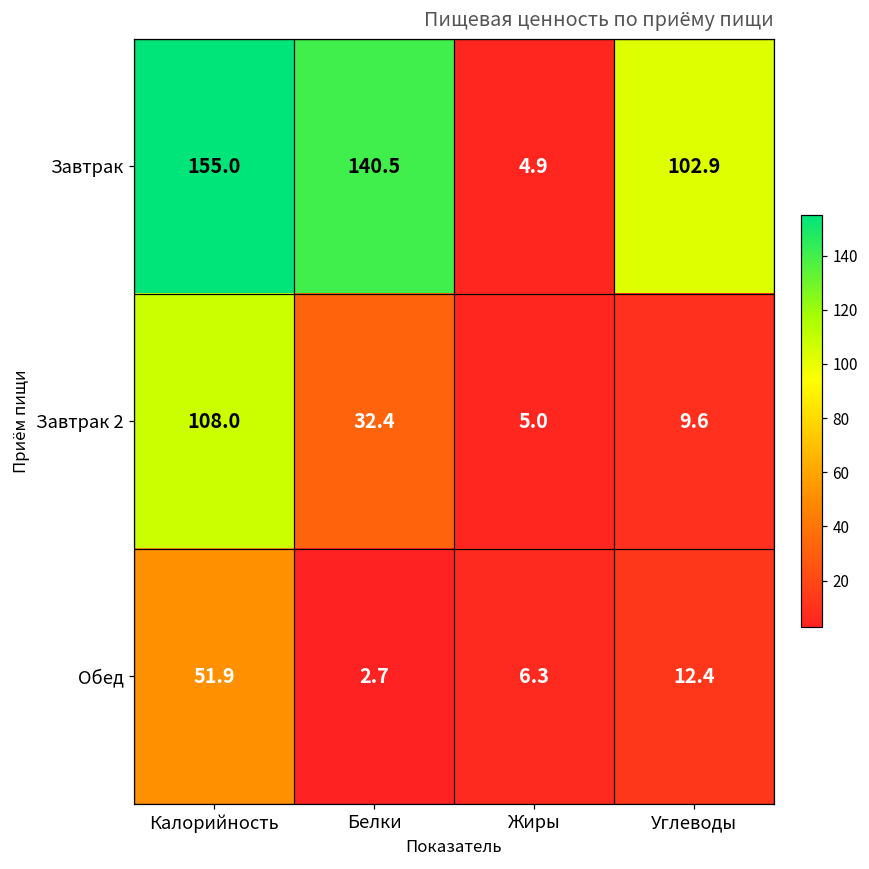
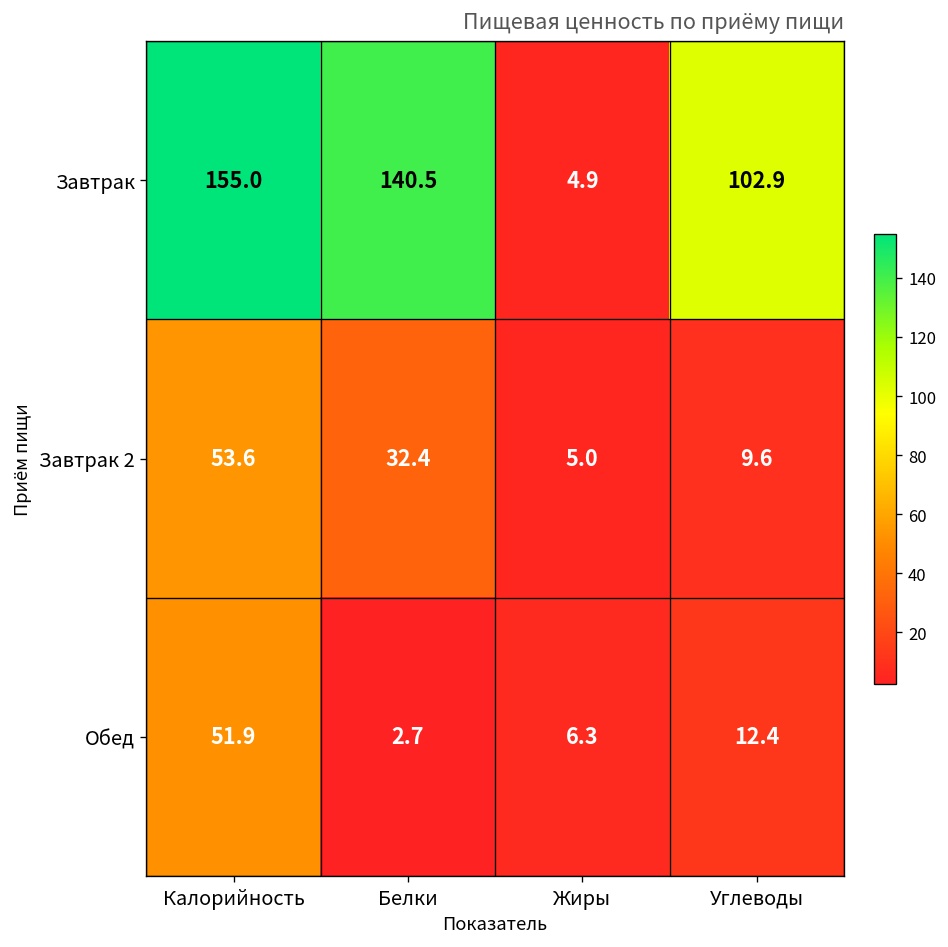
Завтрак 2, Калорийность: 108.0 -> 53.6
